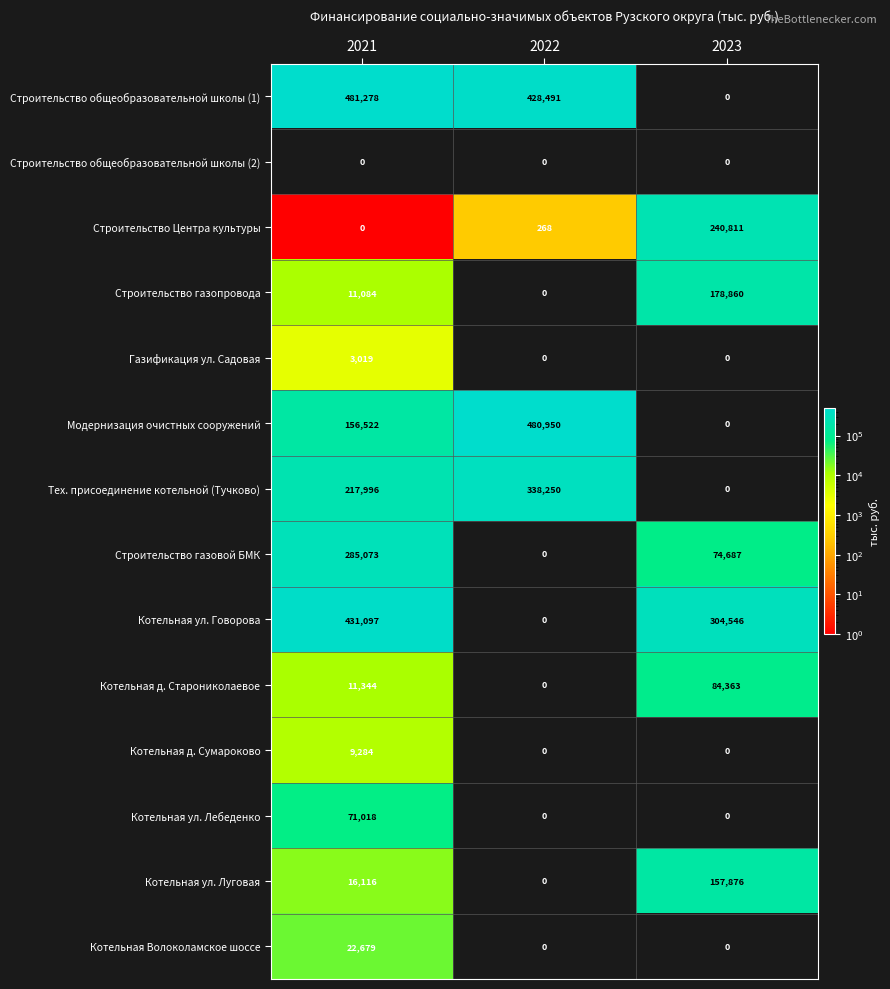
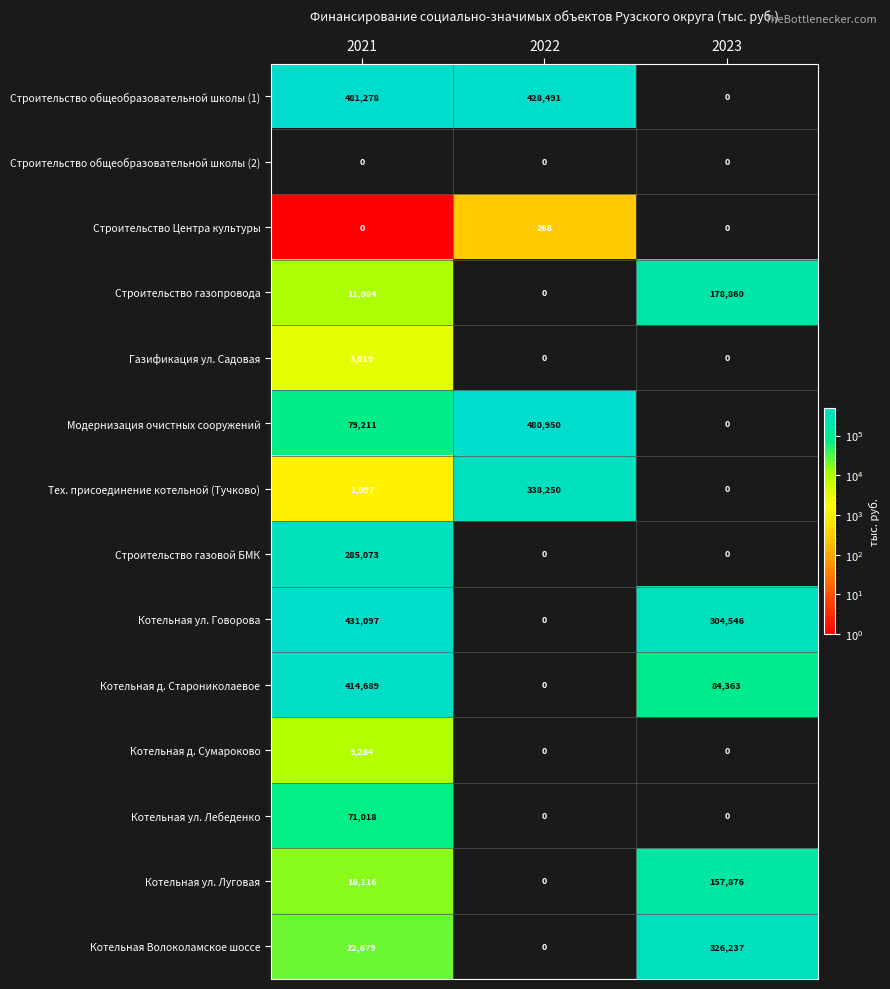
Строительство Центра культуры, 2023: 240,811 -> 0
Модернизация очистных сооружений, 2021: 156,522 -> 79,211
Тех. присоединение котельной (Тучково), 2021: 217,996 -> 1,097
Строительство газовой БМК, 2023: 74,687 -> 0
Котельная д. Старониколаевое, 2021: 11,344 -> 414,689
Котельная Волоколамское шоссе, 2023: 0 -> 326,237
